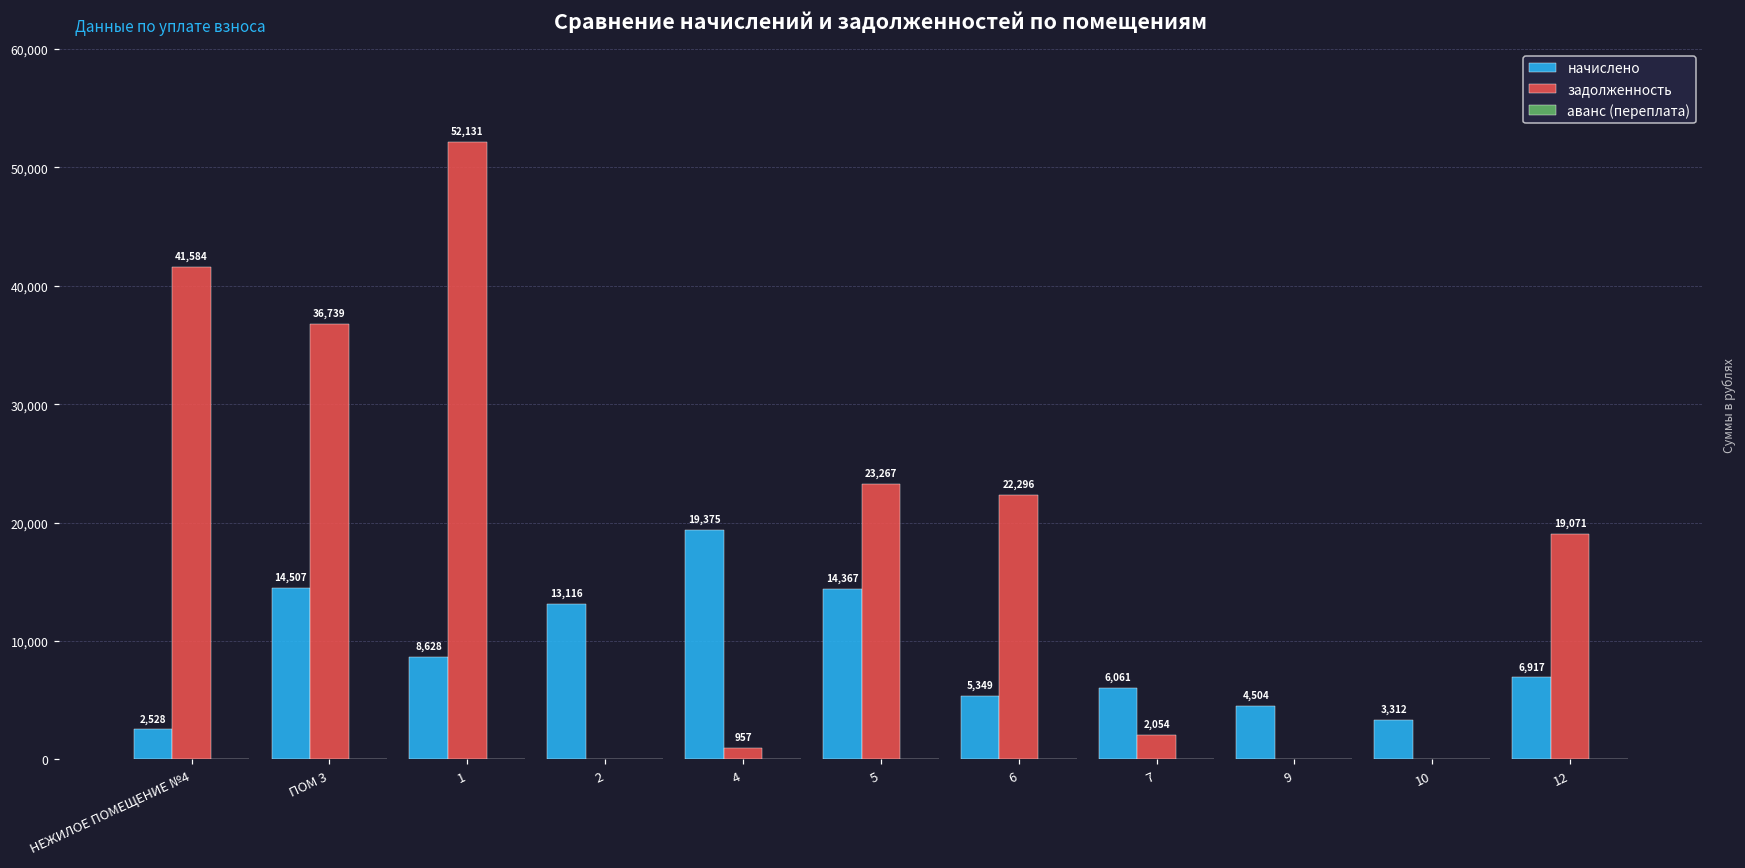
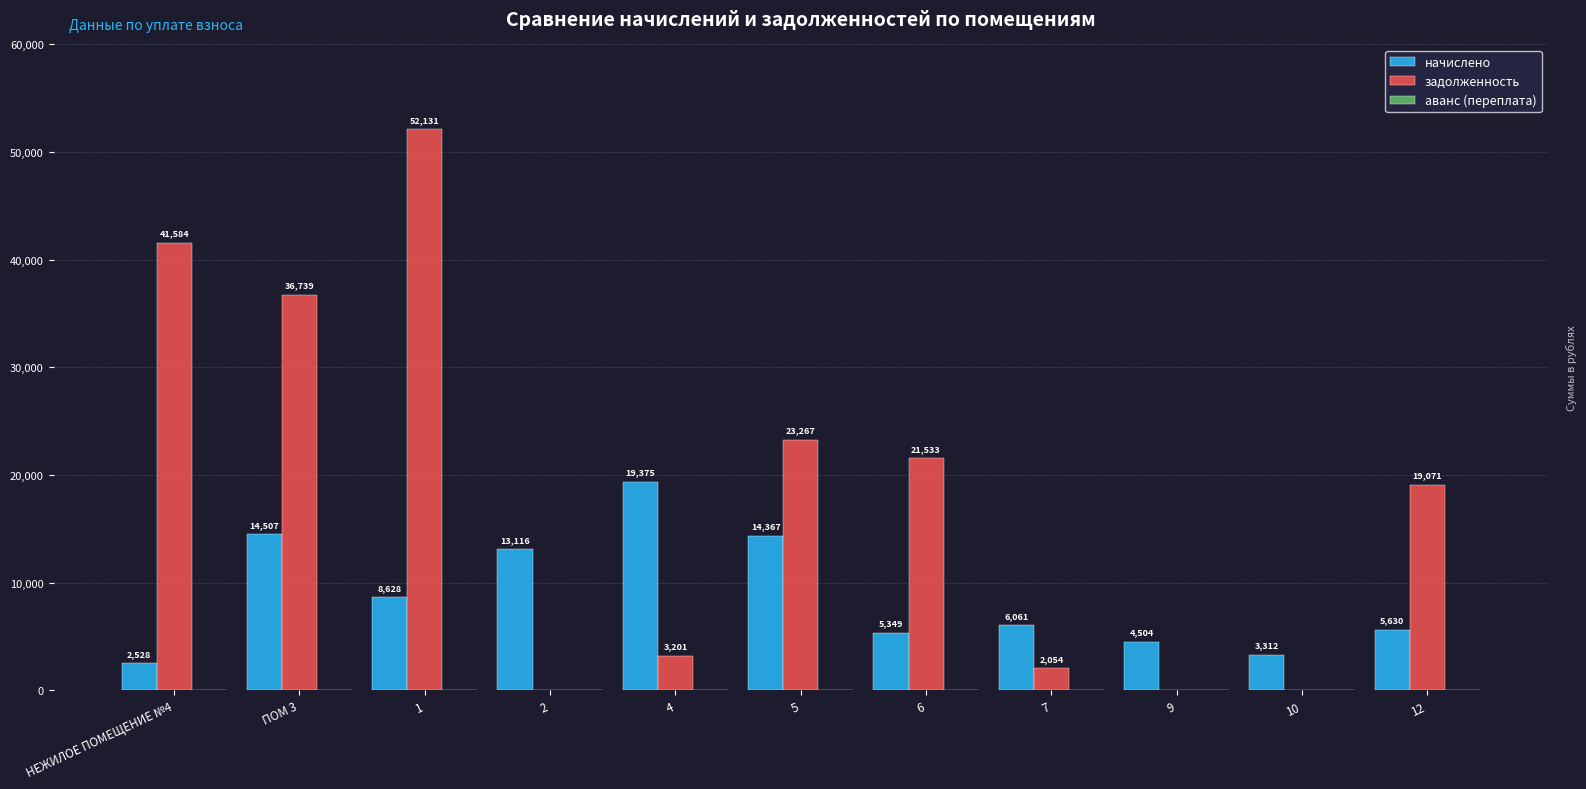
задолженность, 4: 957 -> 3,201
задолженность, 6: 22,296 -> 21,533
начислено, 12: 6,917 -> 5,630
